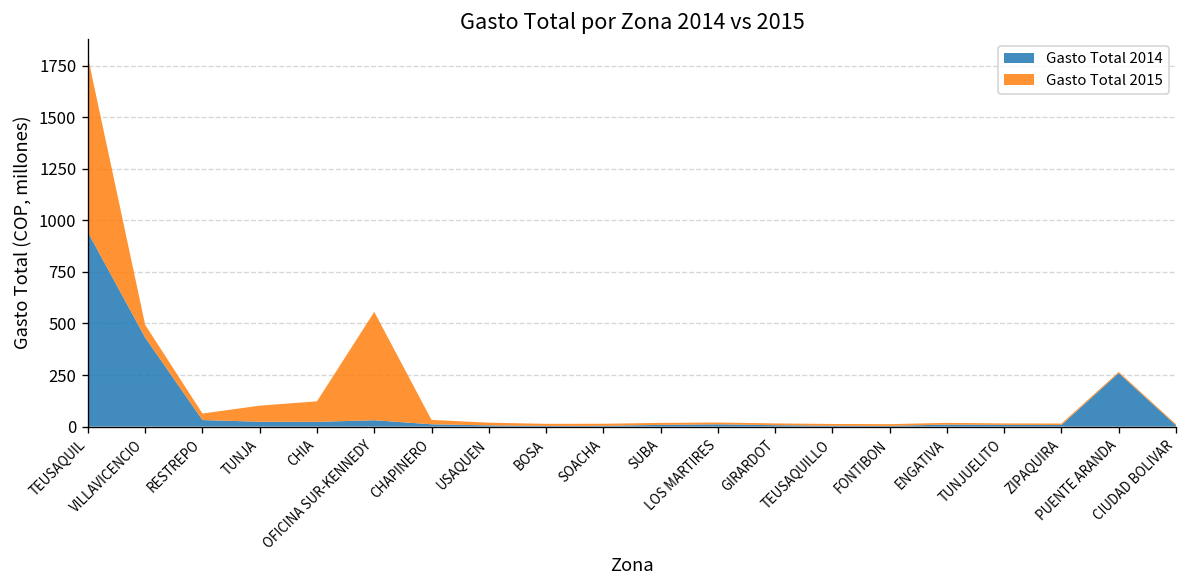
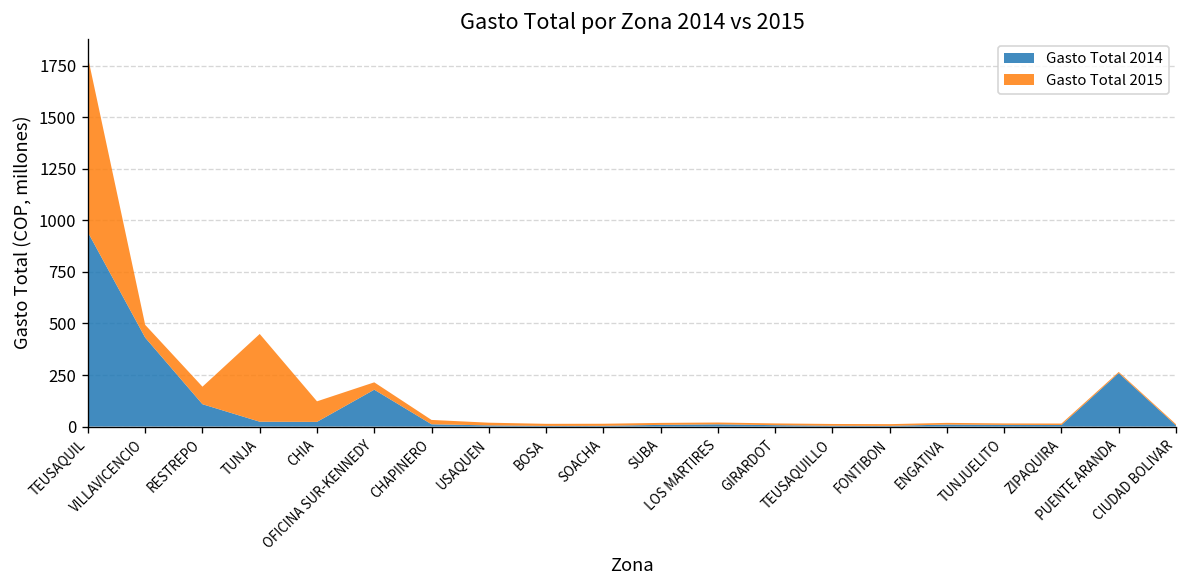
Gasto Total 2014, RESTREPO: 30 -> 110
Gasto Total 2015, RESTREPO: 30 -> 90
Gasto Total 2015, TUNJA: 80 -> 430
Gasto Total 2014, OFICINA SUR-KENNEDY: 30 -> 180
Gasto Total 2015, OFICINA SUR-KENNEDY: 530 -> 40
